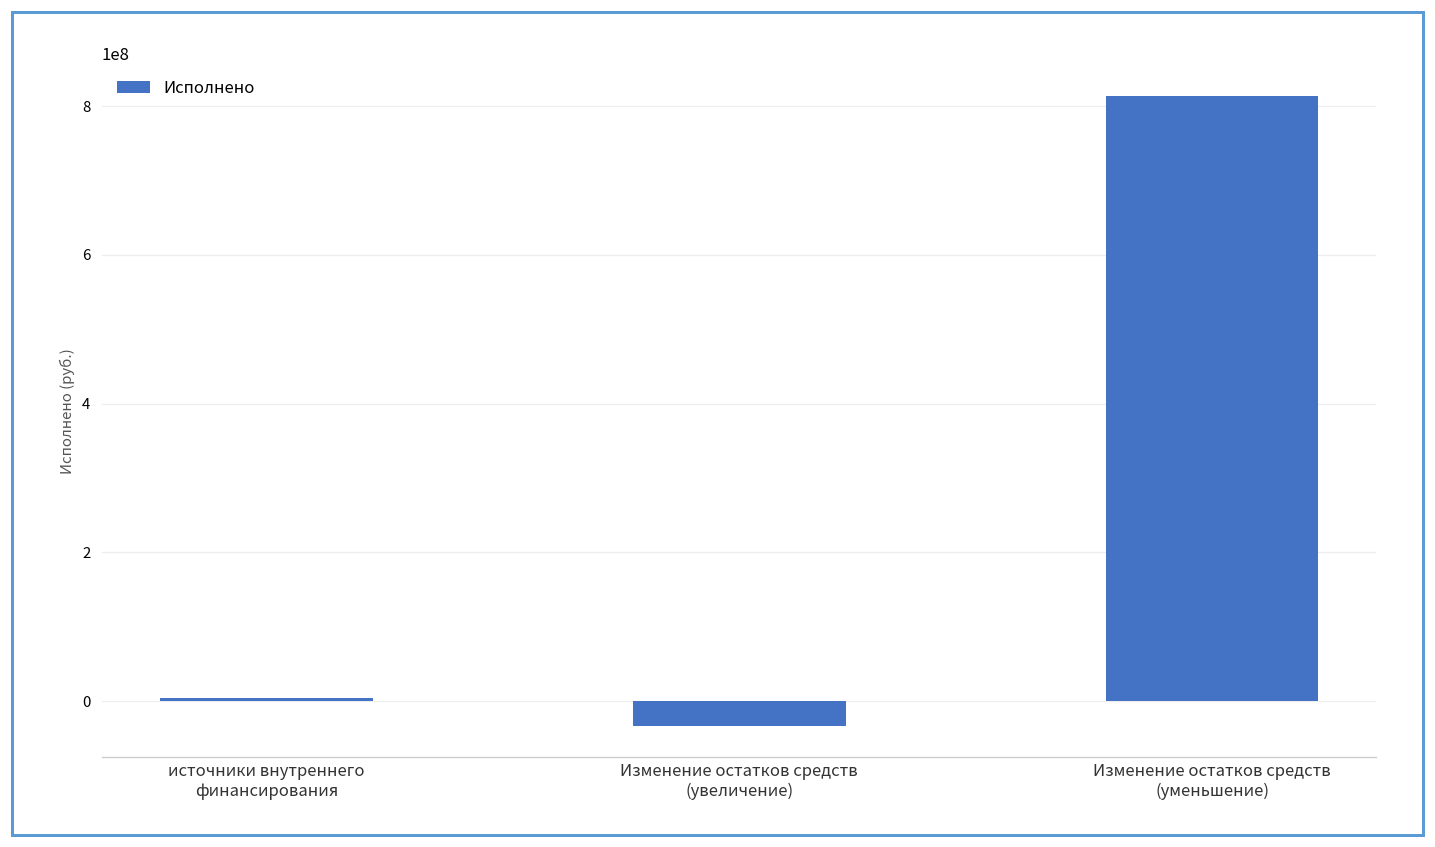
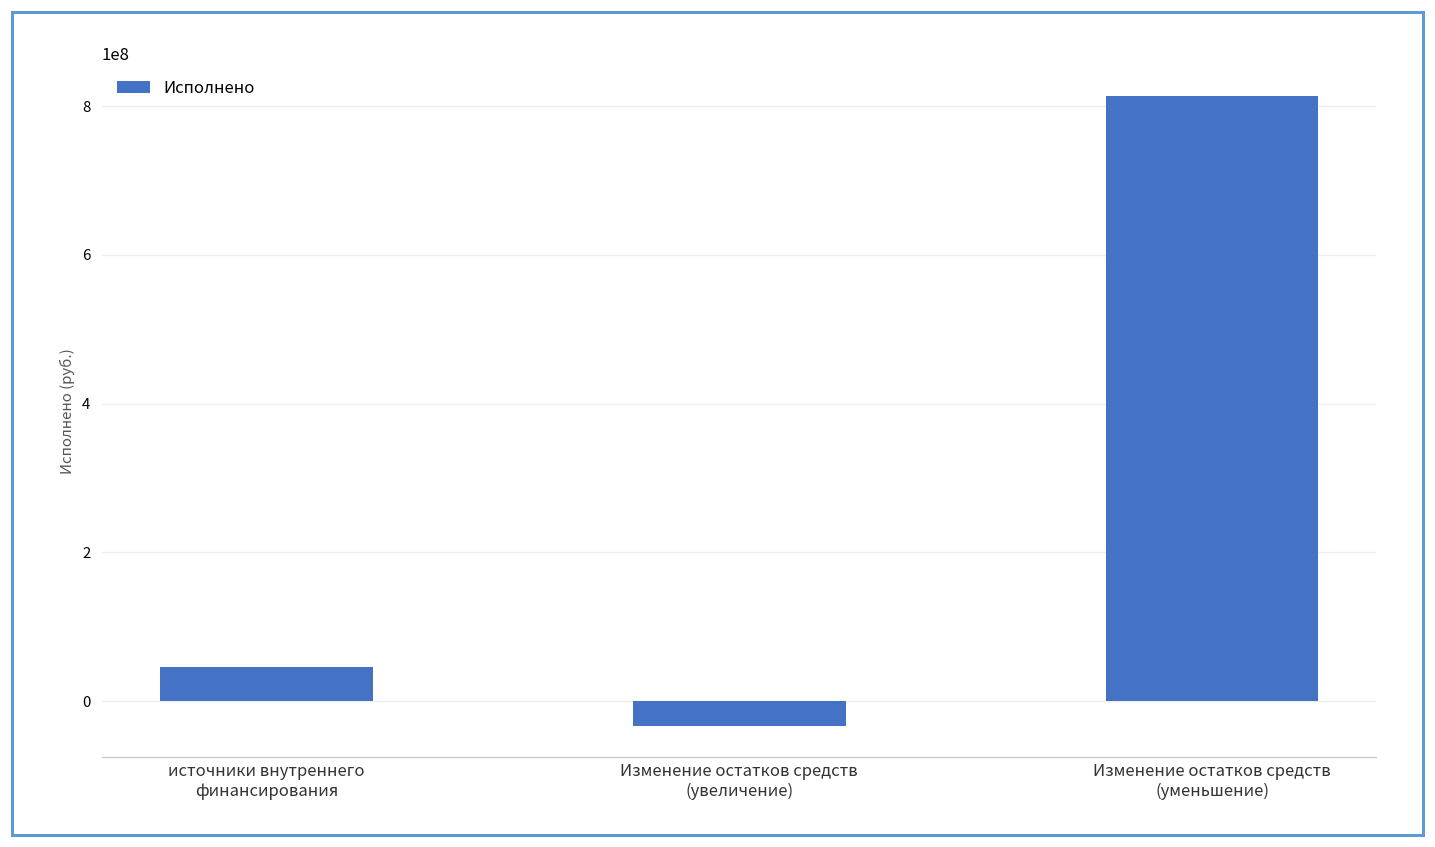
источники внутреннего финансирования: 0 -> 50000000
